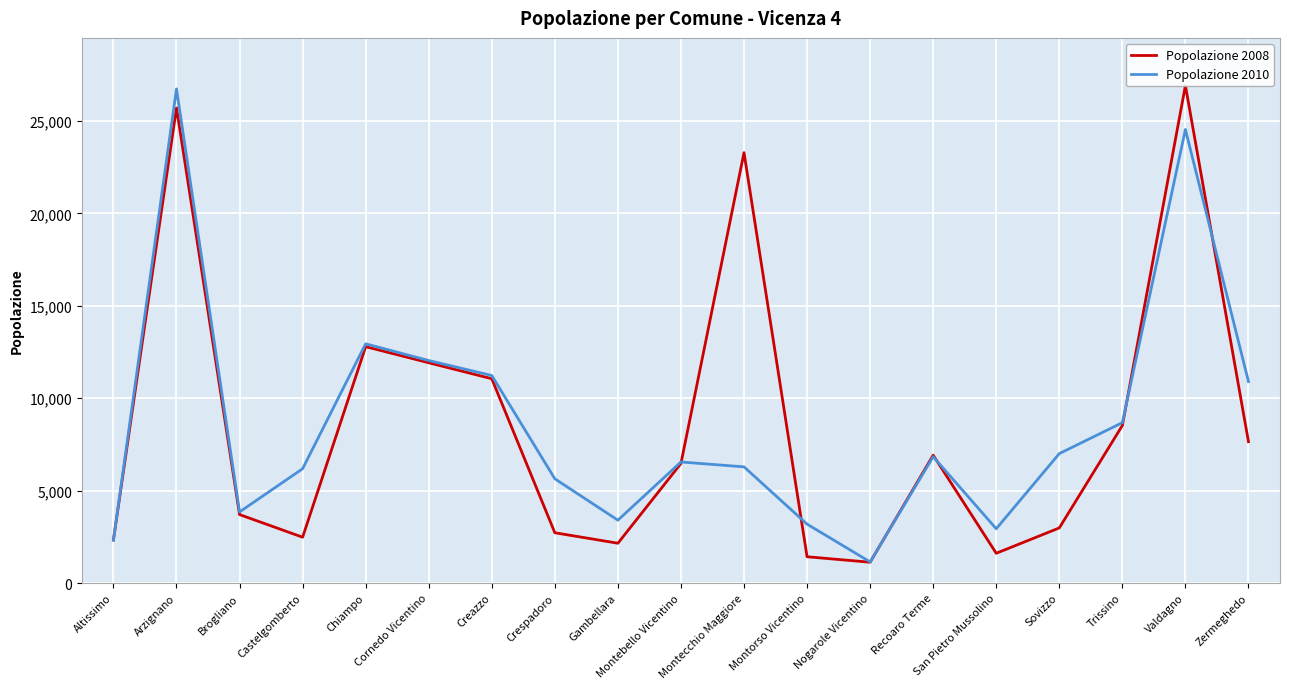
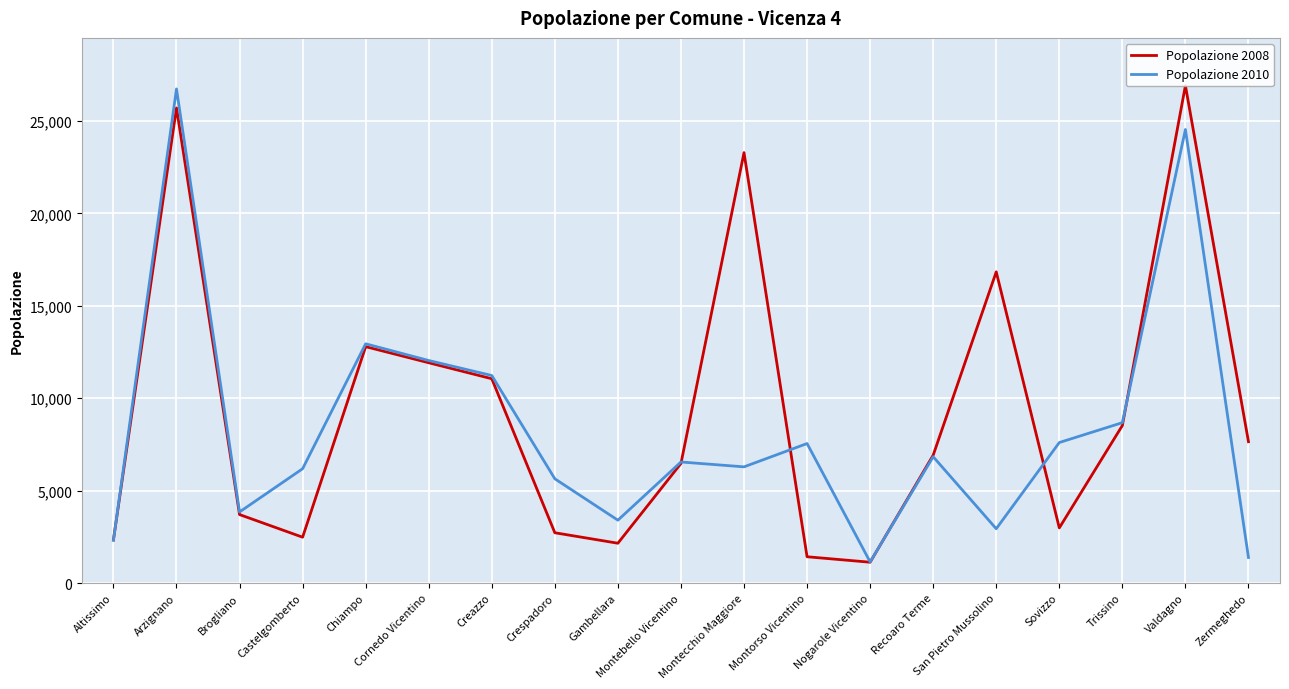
Popolazione 2010, Montorso Vicentino: 3,200 -> 7,500
Popolazione 2008, San Pietro Mussolino: 1,600 -> 16,800
Popolazione 2010, Sovizzo: 7,000 -> 7,600
Popolazione 2010, Zermeghedo: 10,900 -> 1,400
